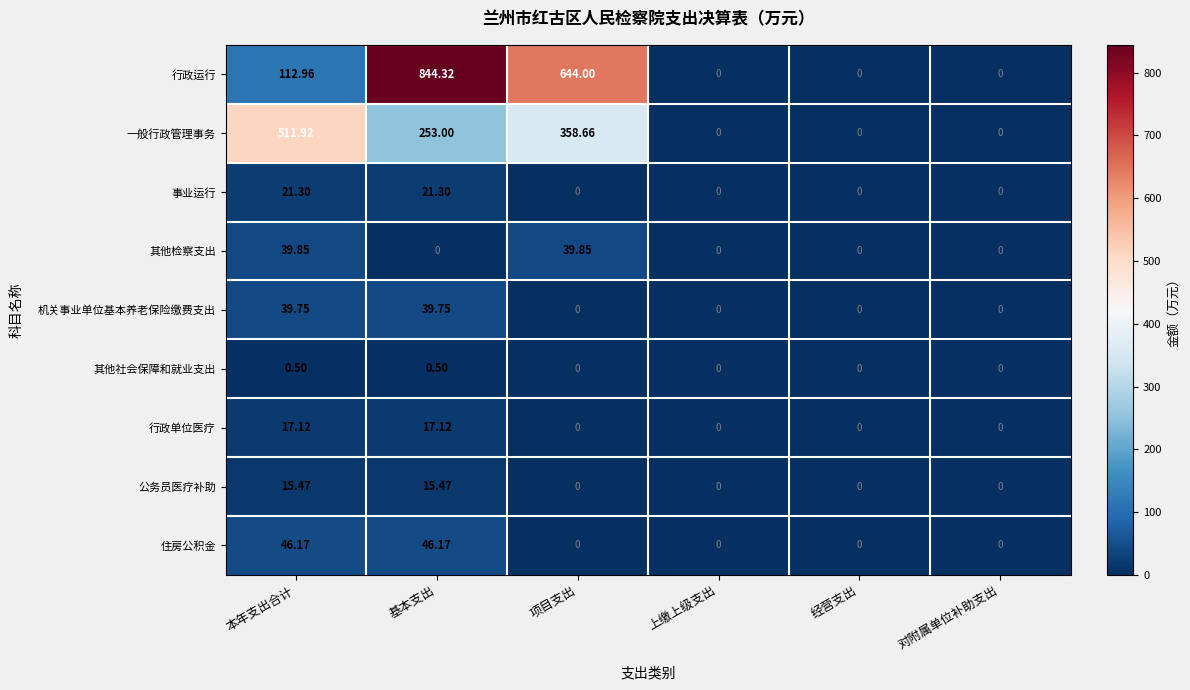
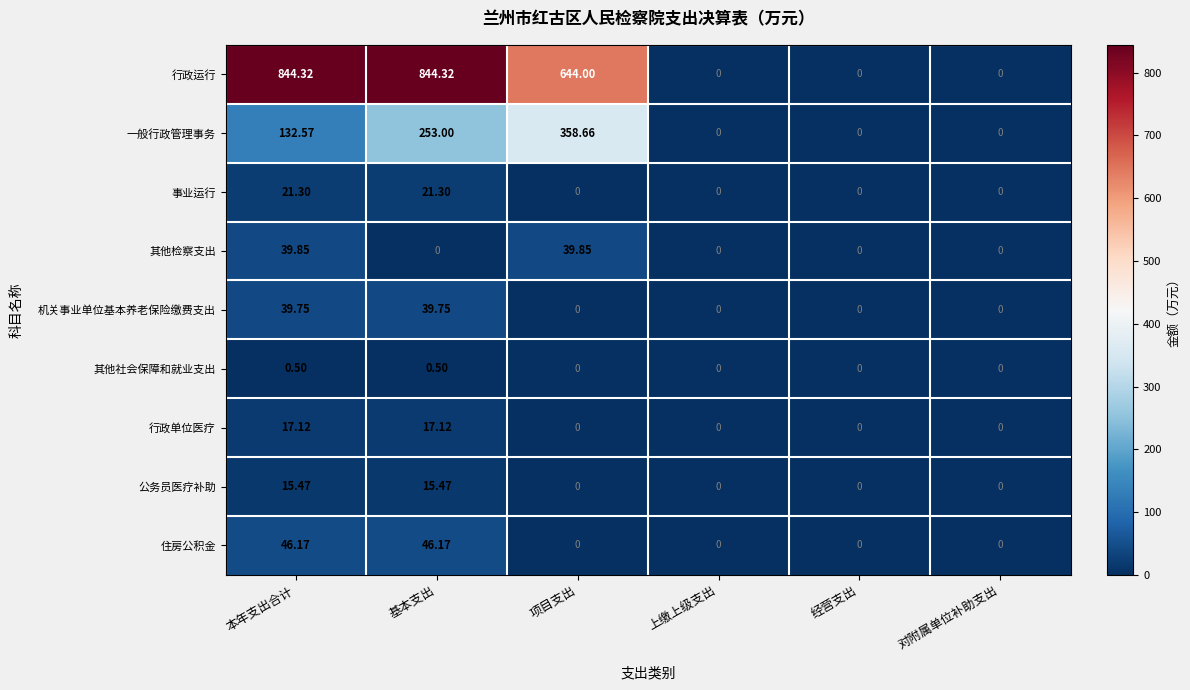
行政运行, 本年支出合计: 112.96 -> 844.32
一般行政管理事务, 本年支出合计: 511.92 -> 132.57
